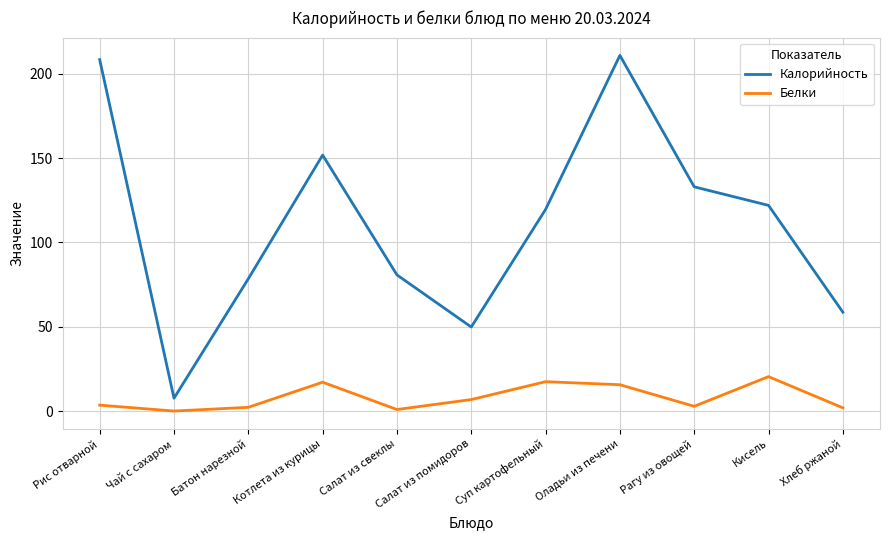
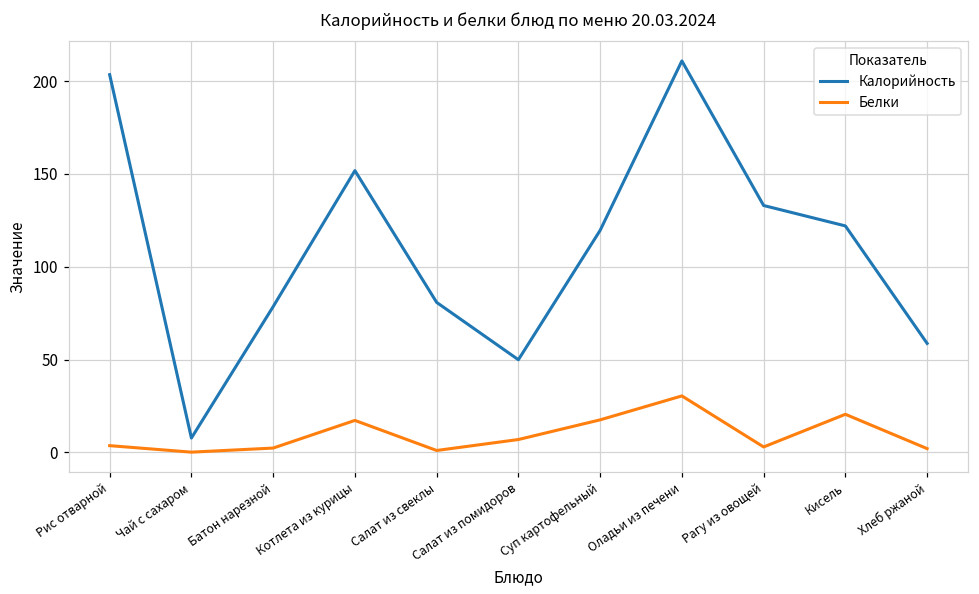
Калорийность, Рис отварной: 208 -> 204
Белки, Оладьи из печени: 16 -> 30
